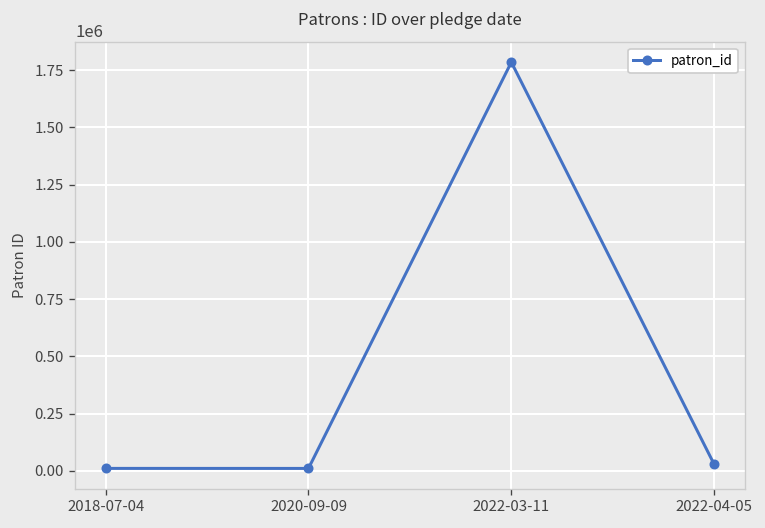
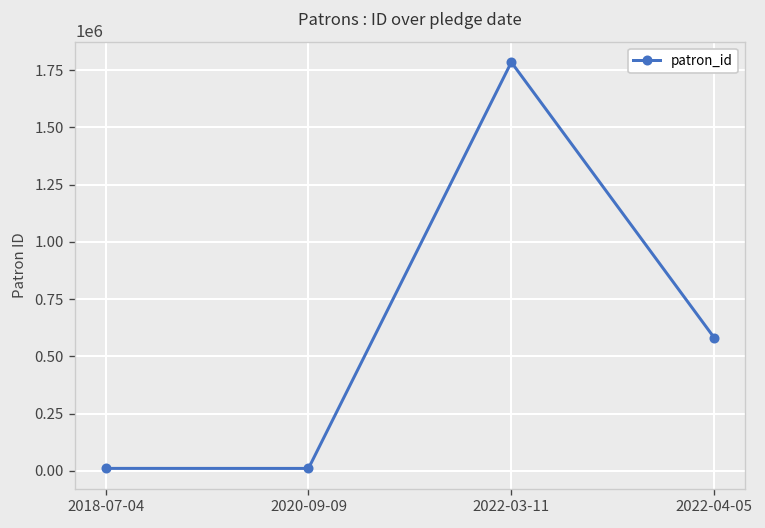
2022-04-05: 30000 -> 580000
